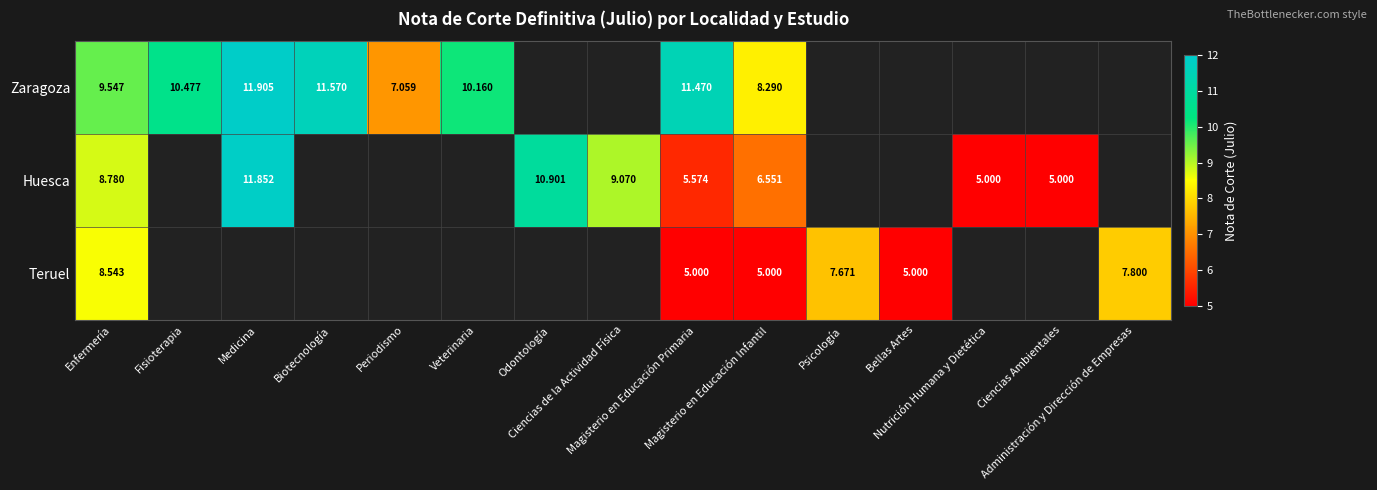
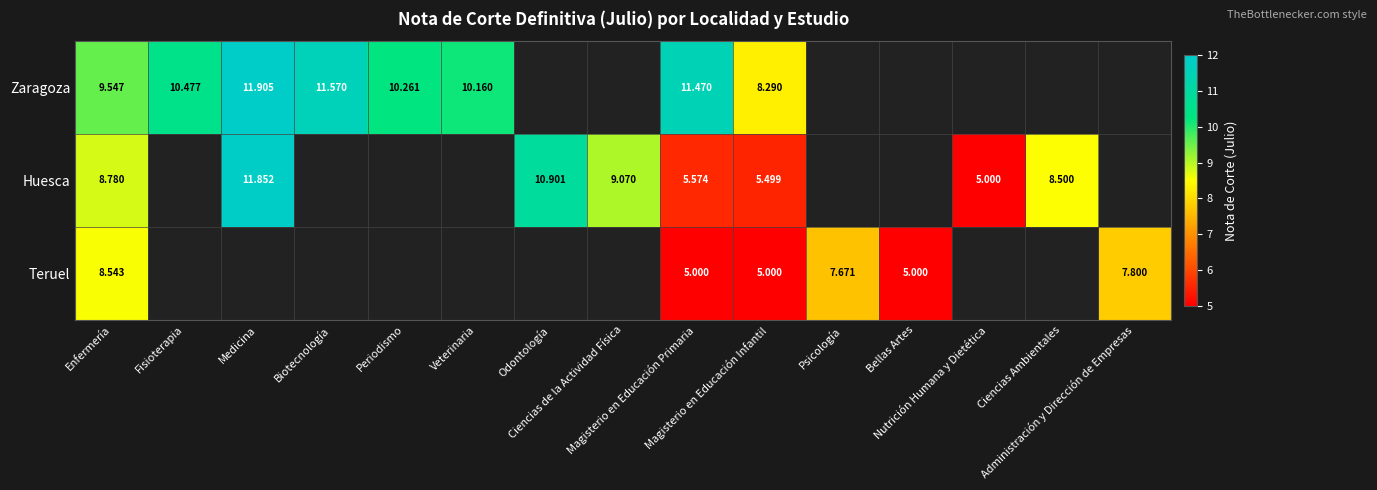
Zaragoza, Periodismo: 7.059 -> 10.261
Huesca, Magisterio en Educación Infantil: 6.551 -> 5.499
Huesca, Ciencias Ambientales: 5.000 -> 8.500
